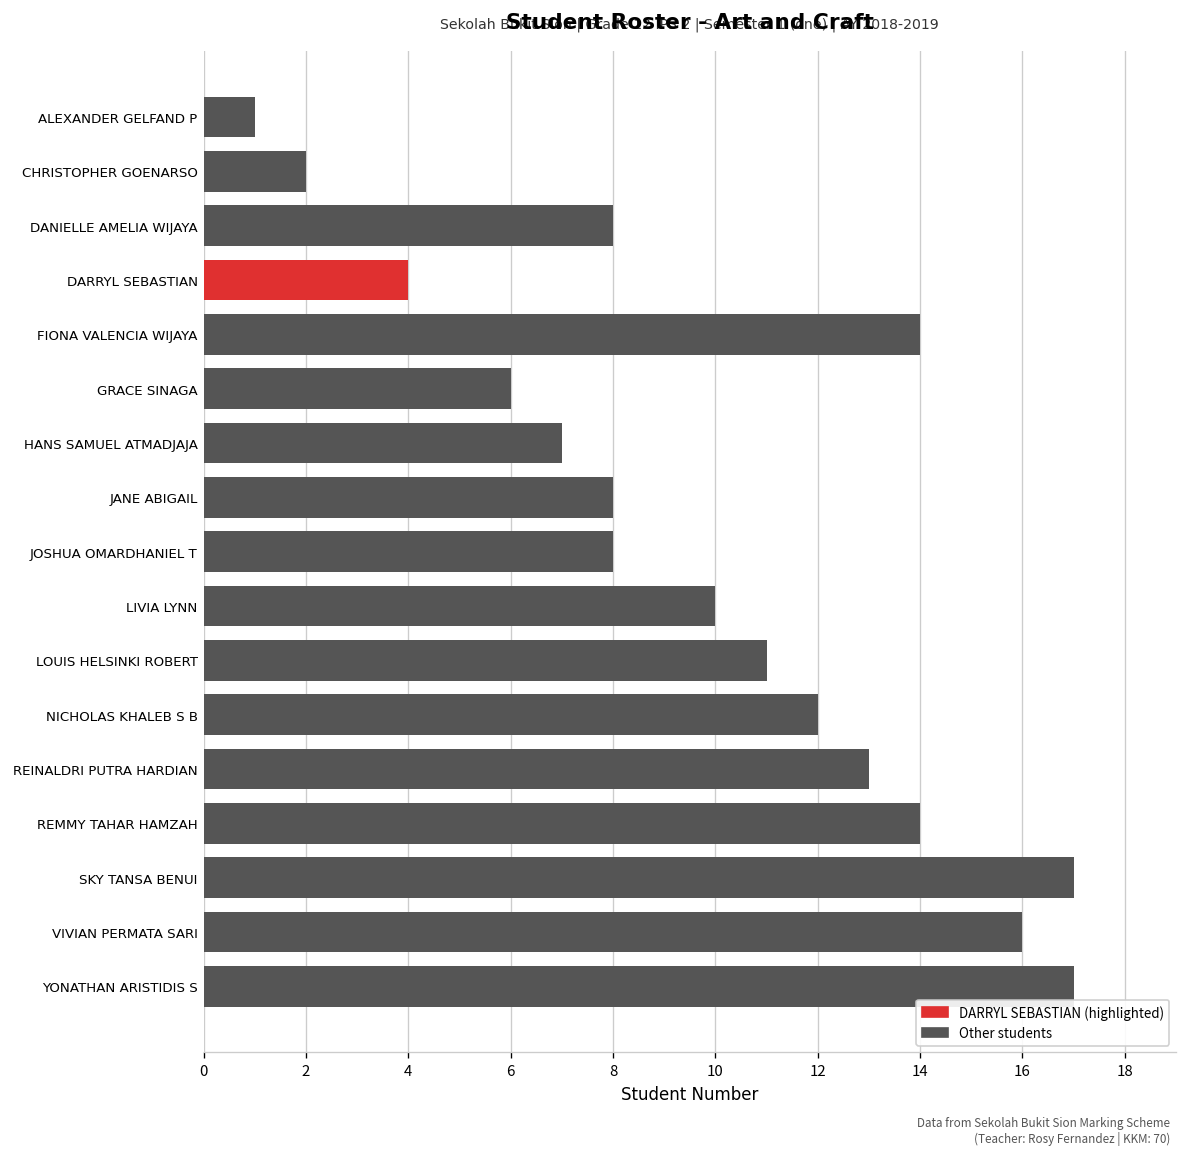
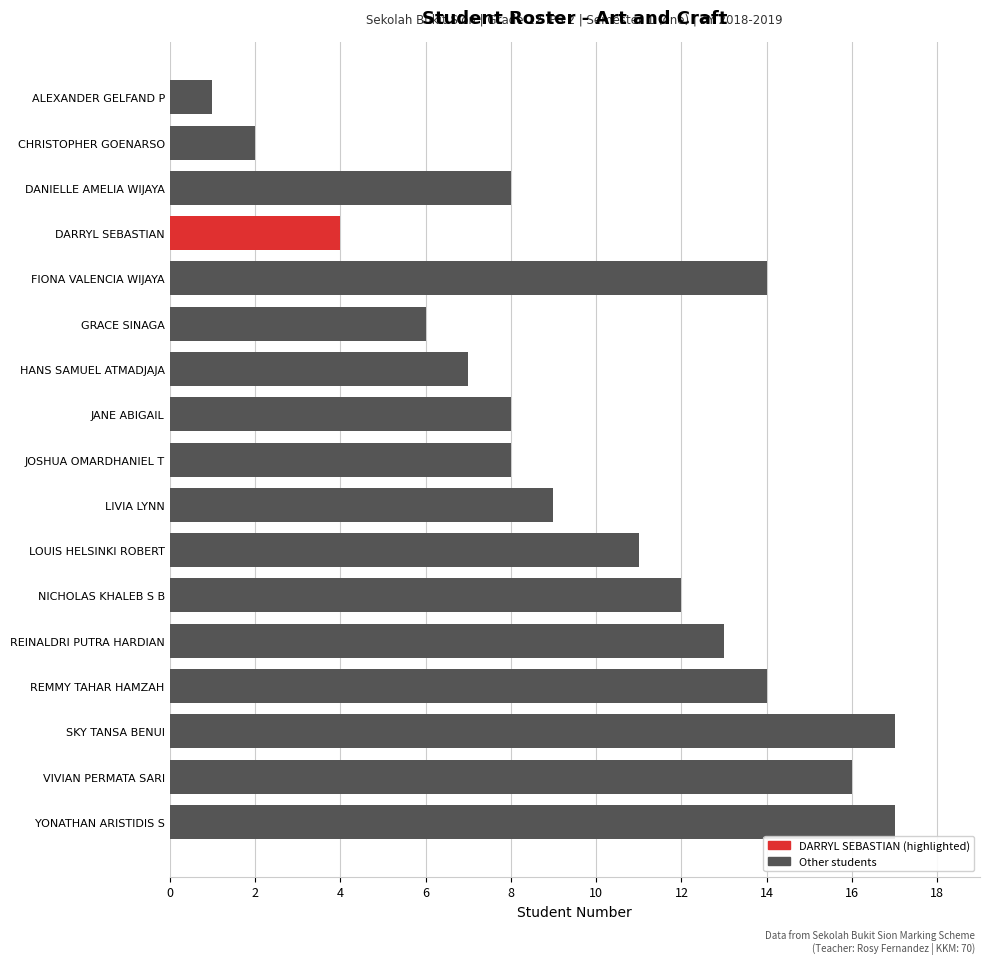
LIVIA LYNN: 10 -> 9
